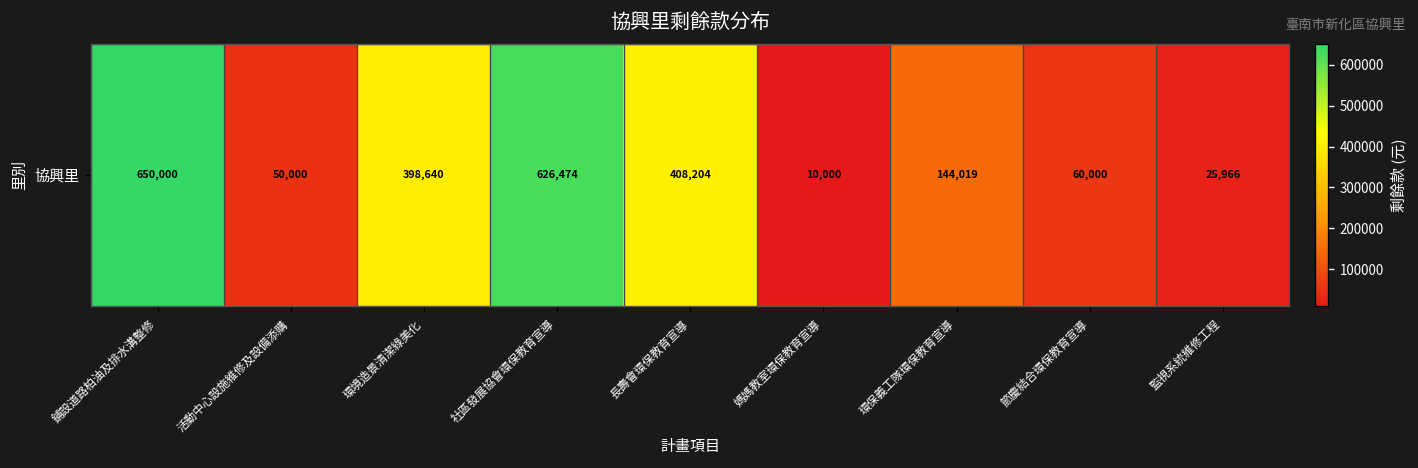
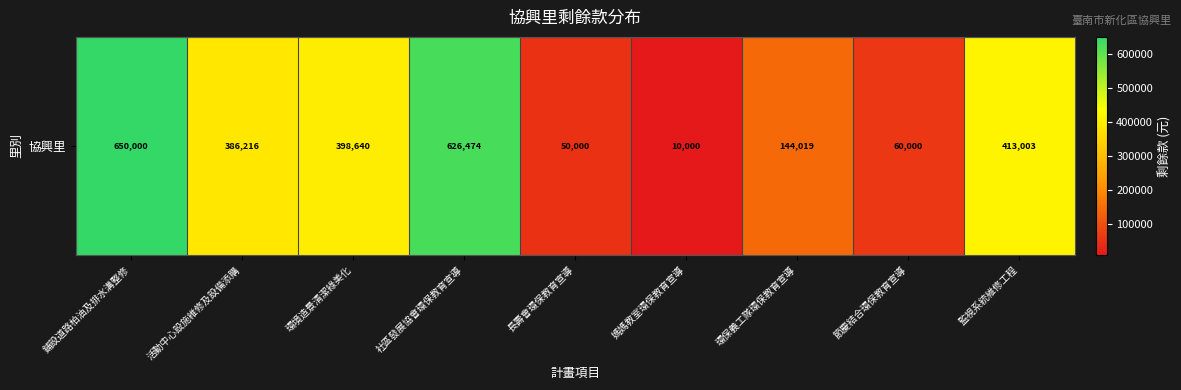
協興里, 活動中心設施維修及設備添購: 50,000 -> 386,216
協興里, 長壽會環保教育宣導: 408,204 -> 50,000
協興里, 監視系統維修工程: 25,966 -> 413,003
